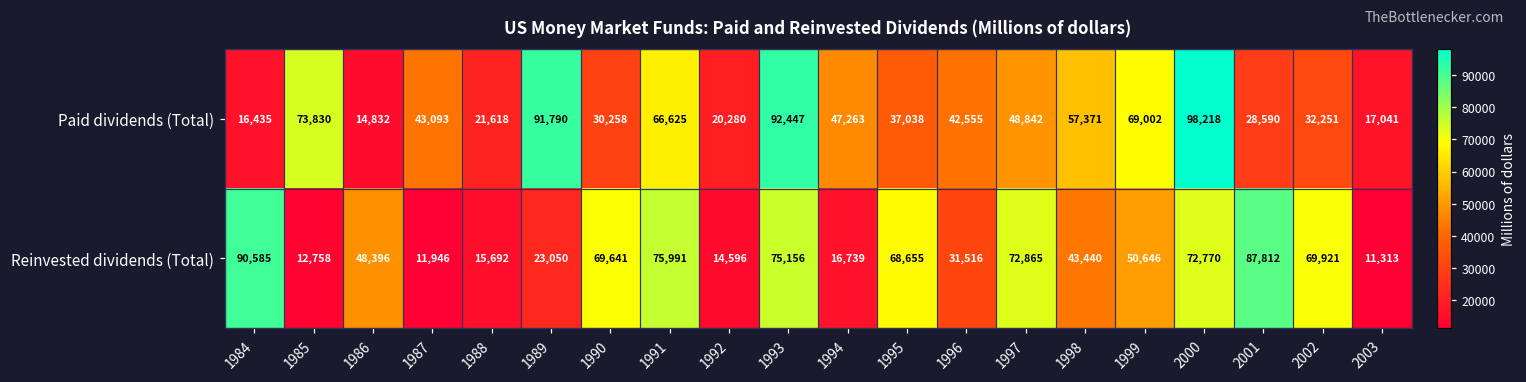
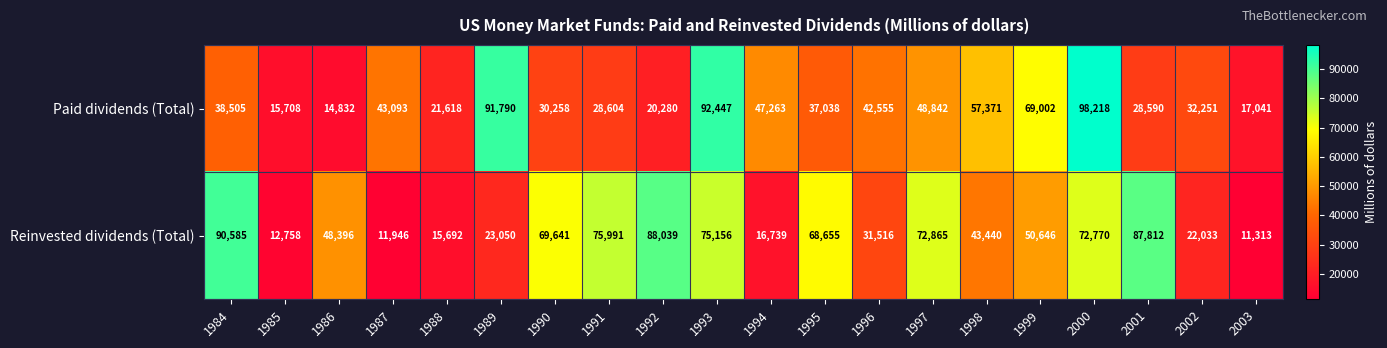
Paid dividends (Total), 1984: 16,435 -> 38,505
Paid dividends (Total), 1985: 73,830 -> 15,708
Paid dividends (Total), 1991: 66,625 -> 28,604
Reinvested dividends (Total), 1992: 14,596 -> 88,039
Reinvested dividends (Total), 2002: 69,921 -> 22,033
